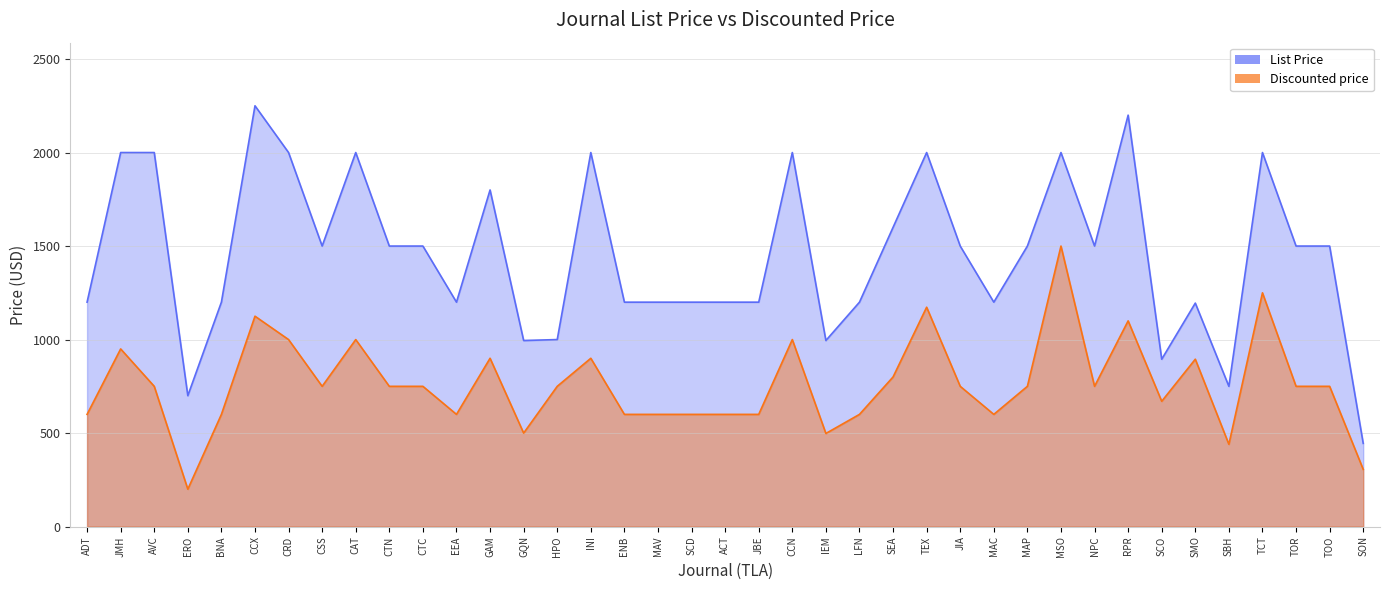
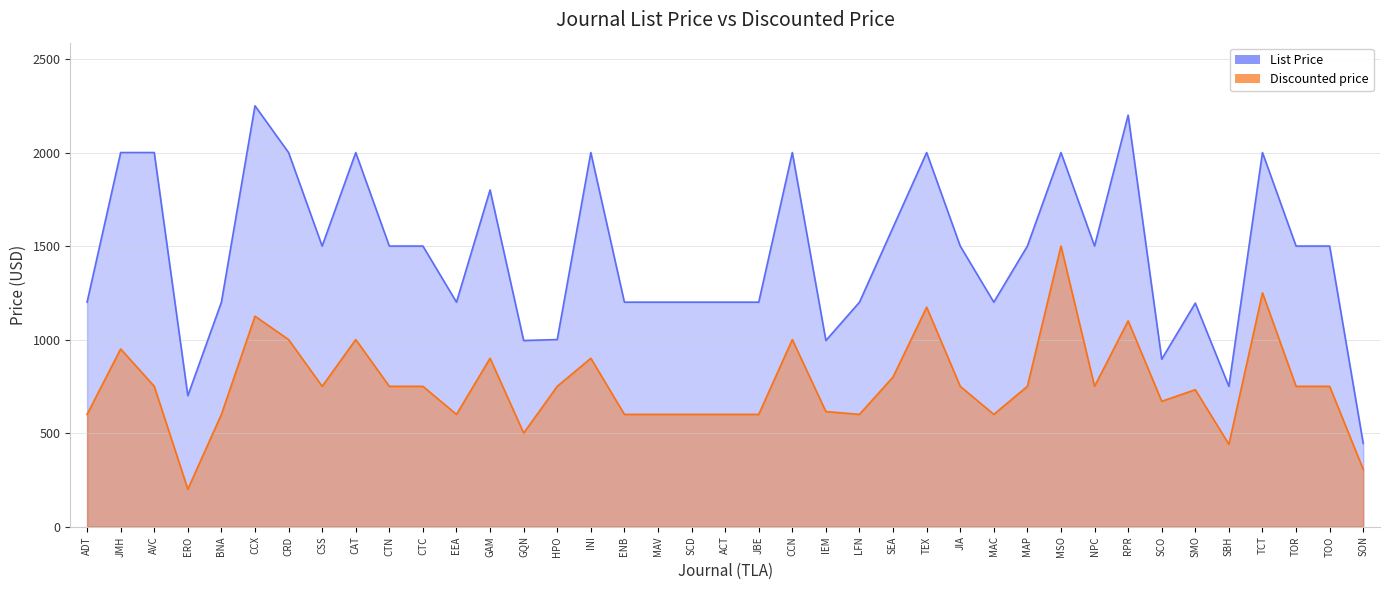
Discounted price, IEM: 500 -> 620
Discounted price, SMO: 900 -> 730
